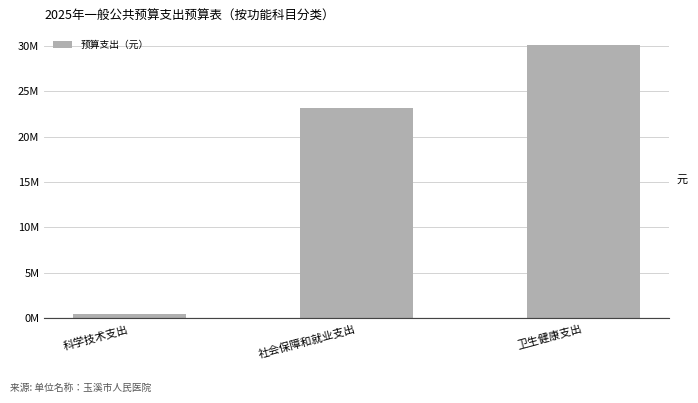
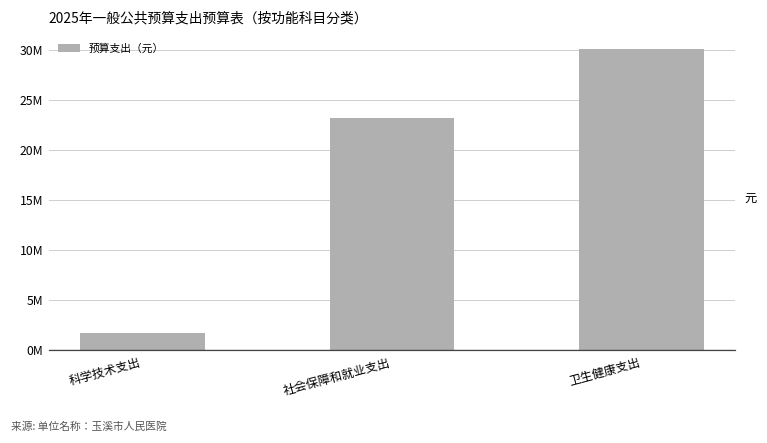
科学技术支出: 1000000 -> 2000000
